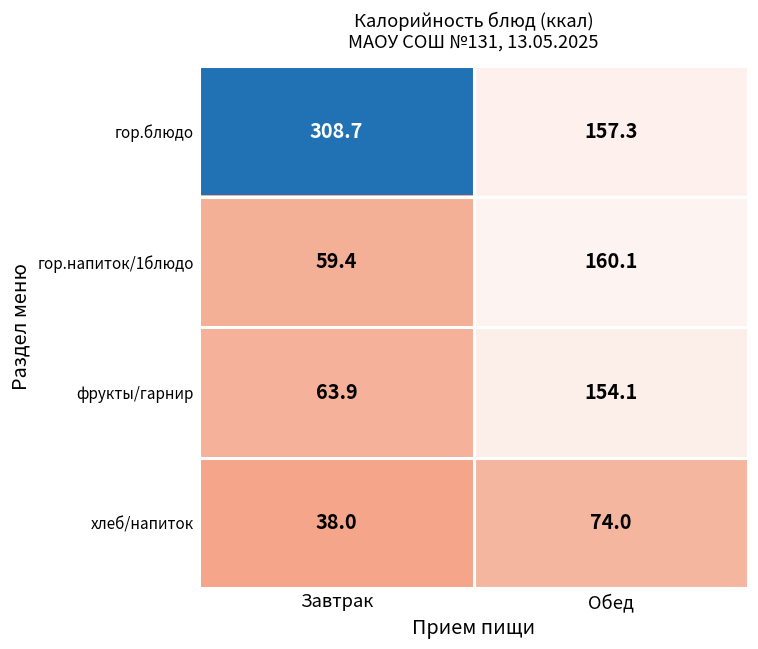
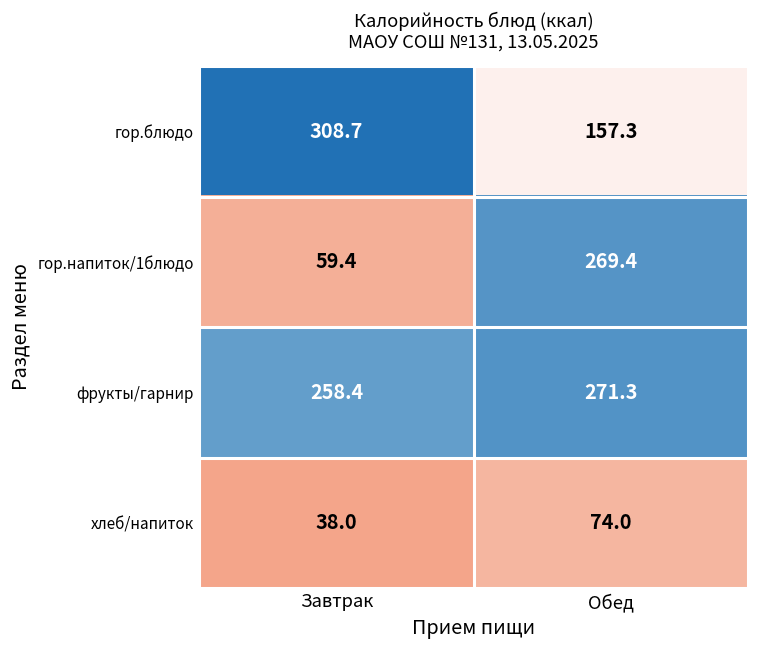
гор.напиток/1блюдо, Обед: 160.1 -> 269.4
фрукты/гарнир, Завтрак: 63.9 -> 258.4
фрукты/гарнир, Обед: 154.1 -> 271.3
